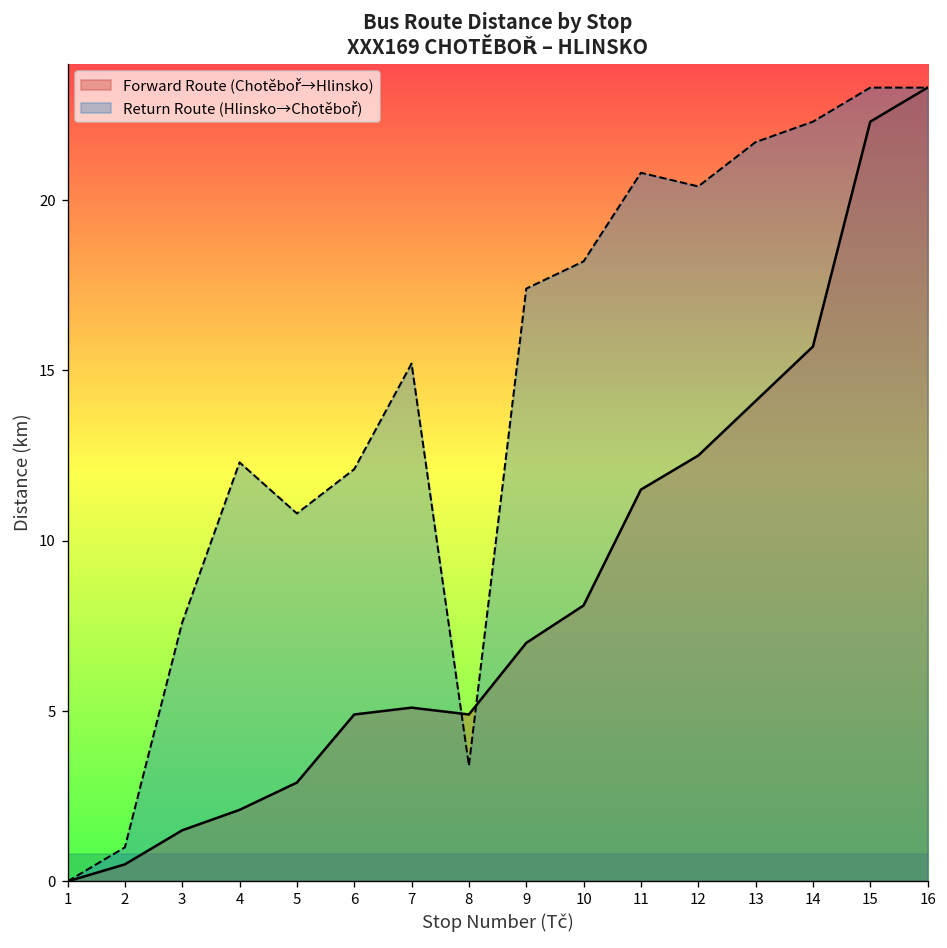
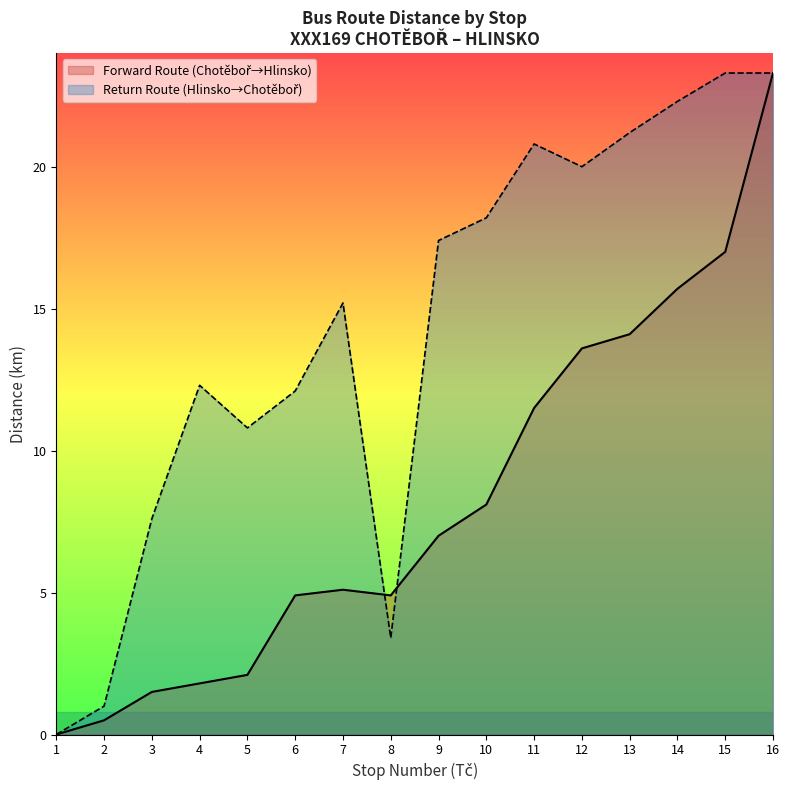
Forward Route (Chotěboř→Hlinsko), 4: 2.1 -> 1.8
Forward Route (Chotěboř→Hlinsko), 5: 2.9 -> 2.1
Forward Route (Chotěboř→Hlinsko), 12: 12.5 -> 13.6
Return Route (Hlinsko→Chotěboř), 12: 20.4 -> 20.0
Return Route (Hlinsko→Chotěboř), 13: 21.7 -> 21.2
Forward Route (Chotěboř→Hlinsko), 15: 22.3 -> 17.0
